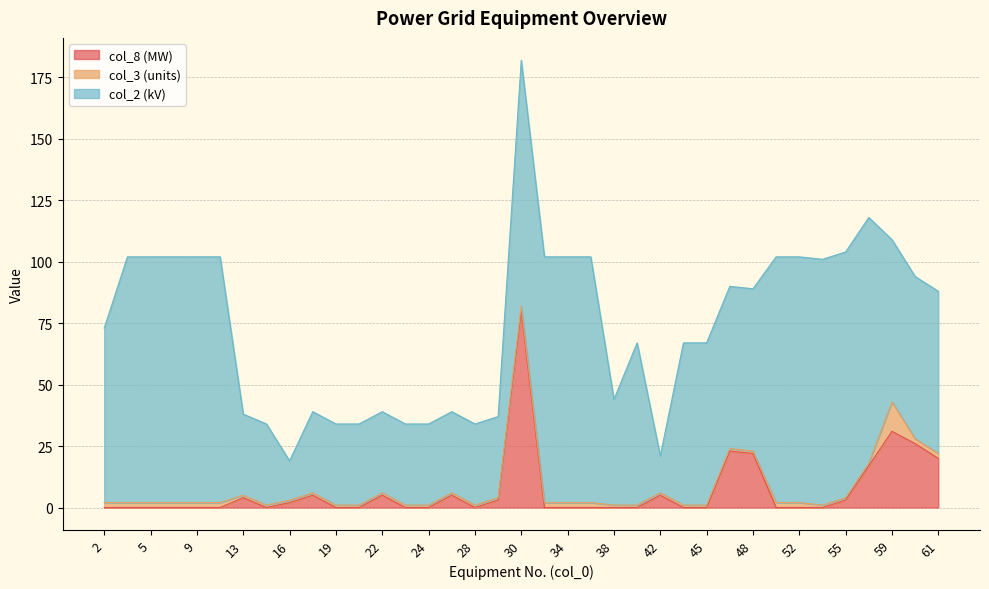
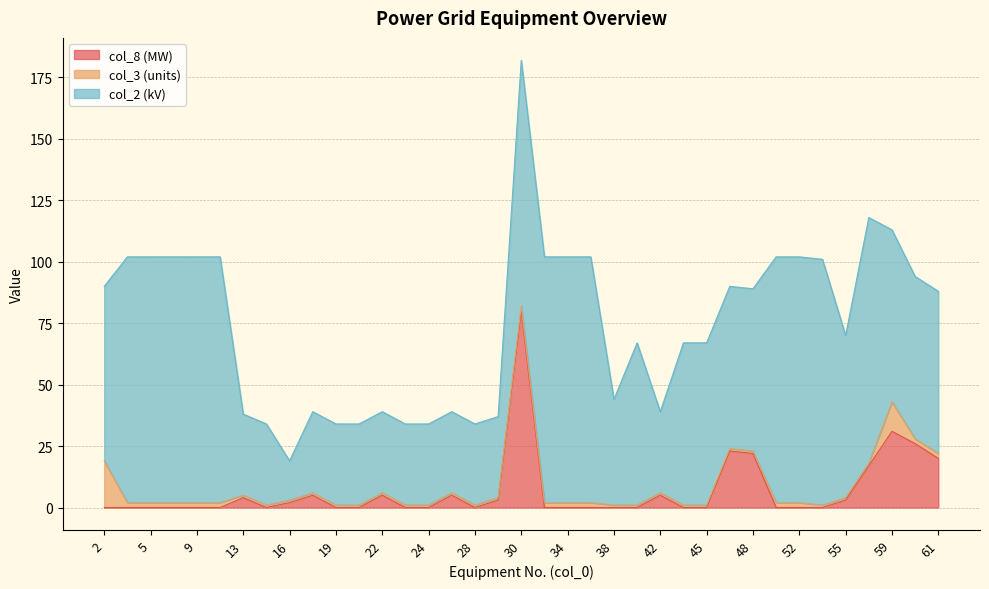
col_3 (units), 2: 2 -> 19
col_2 (kV), 42: 15 -> 33
col_2 (kV), 55: 100 -> 66
col_2 (kV), 59: 66 -> 70
